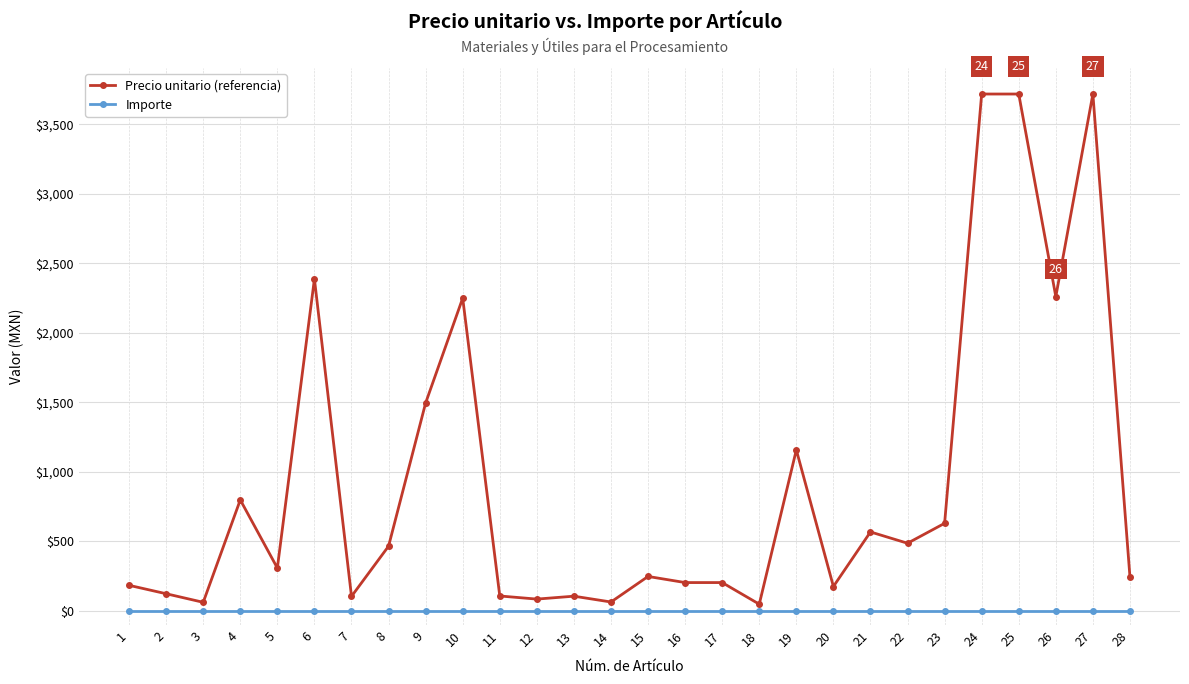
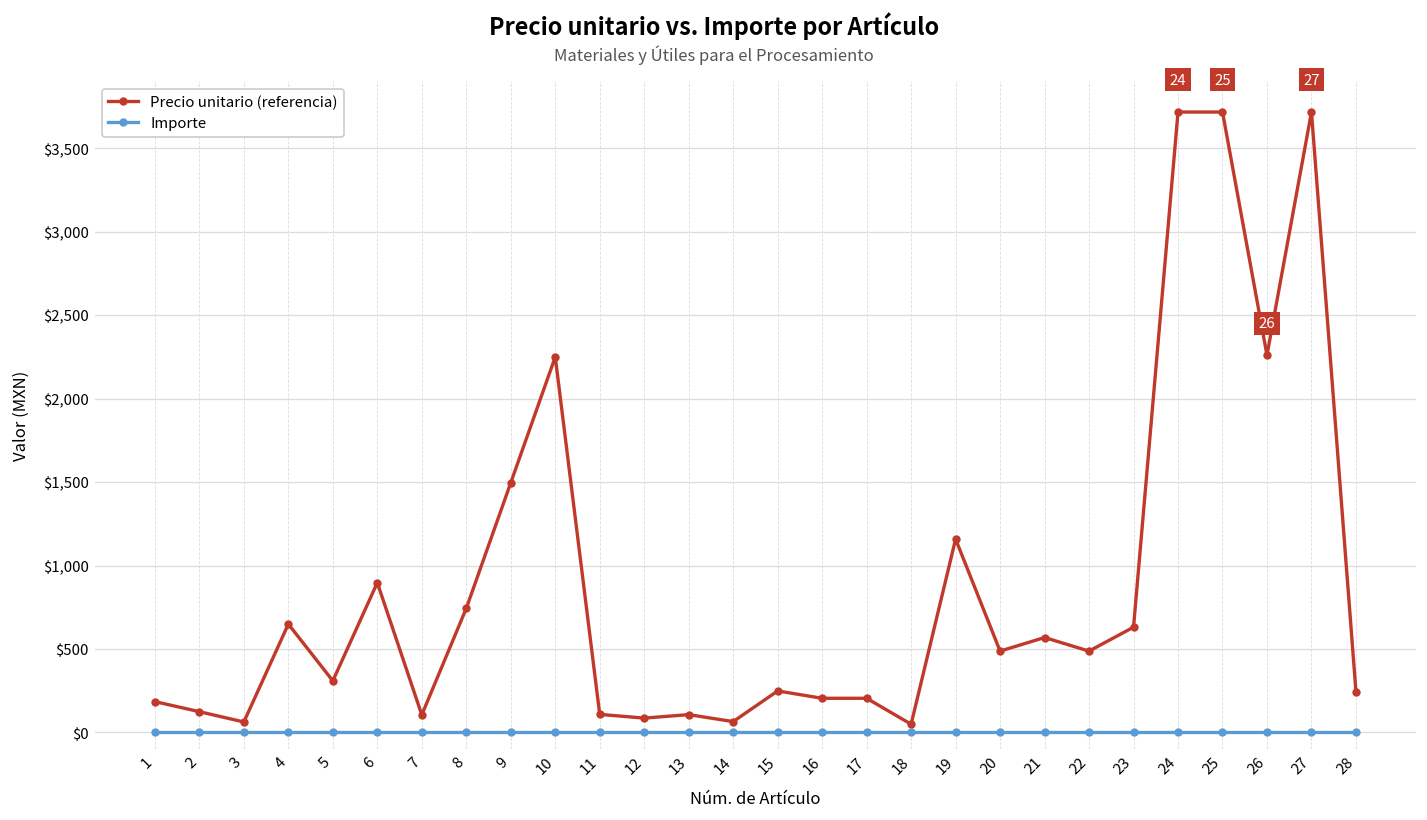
Precio unitario (referencia), 4: $800 -> $650
Precio unitario (referencia), 6: $2,390 -> $900
Precio unitario (referencia), 8: $470 -> $740
Precio unitario (referencia), 20: $180 -> $490
